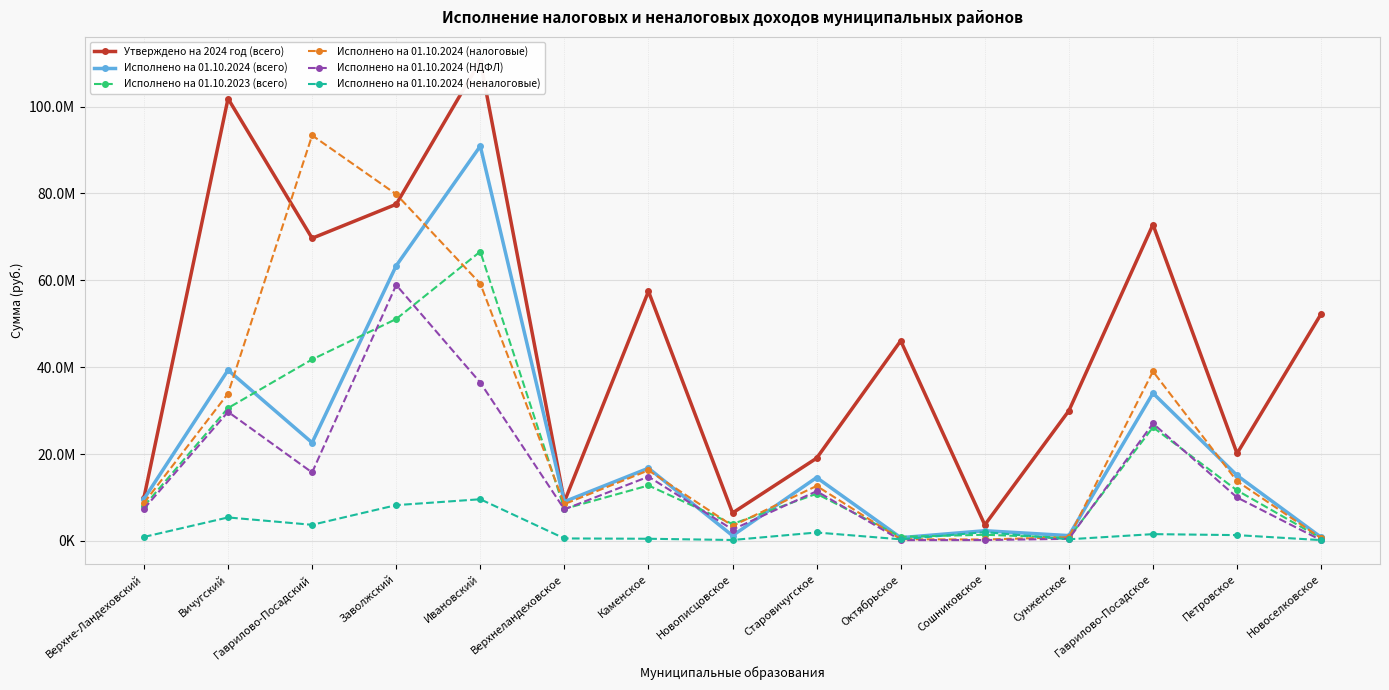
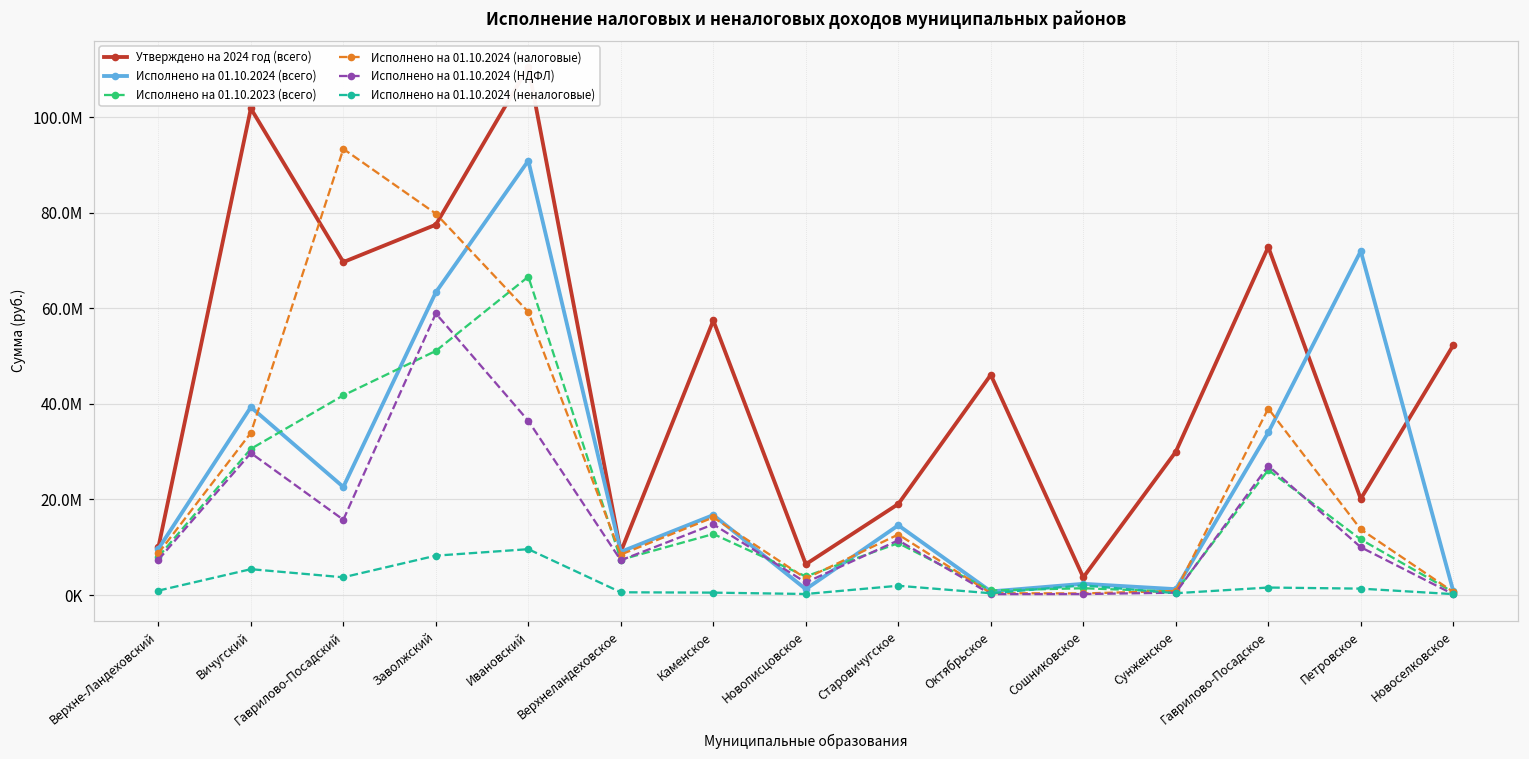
Исполнено на 01.10.2024 (всего), Петровское: 15000000 -> 72000000
